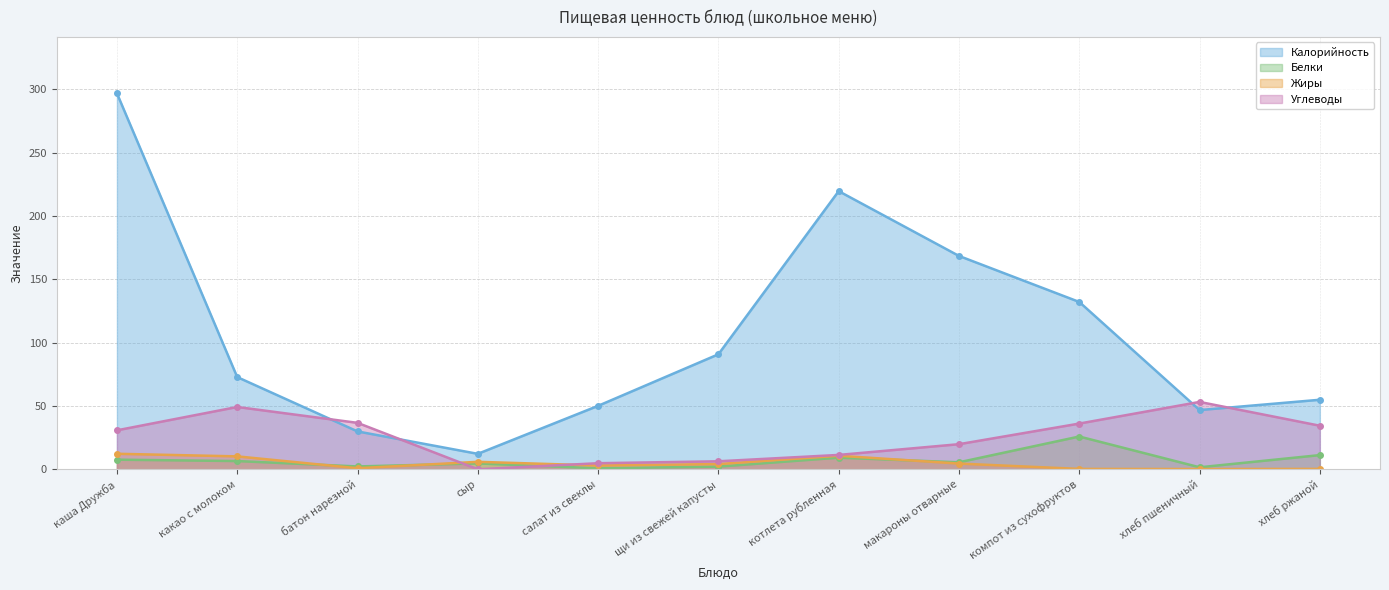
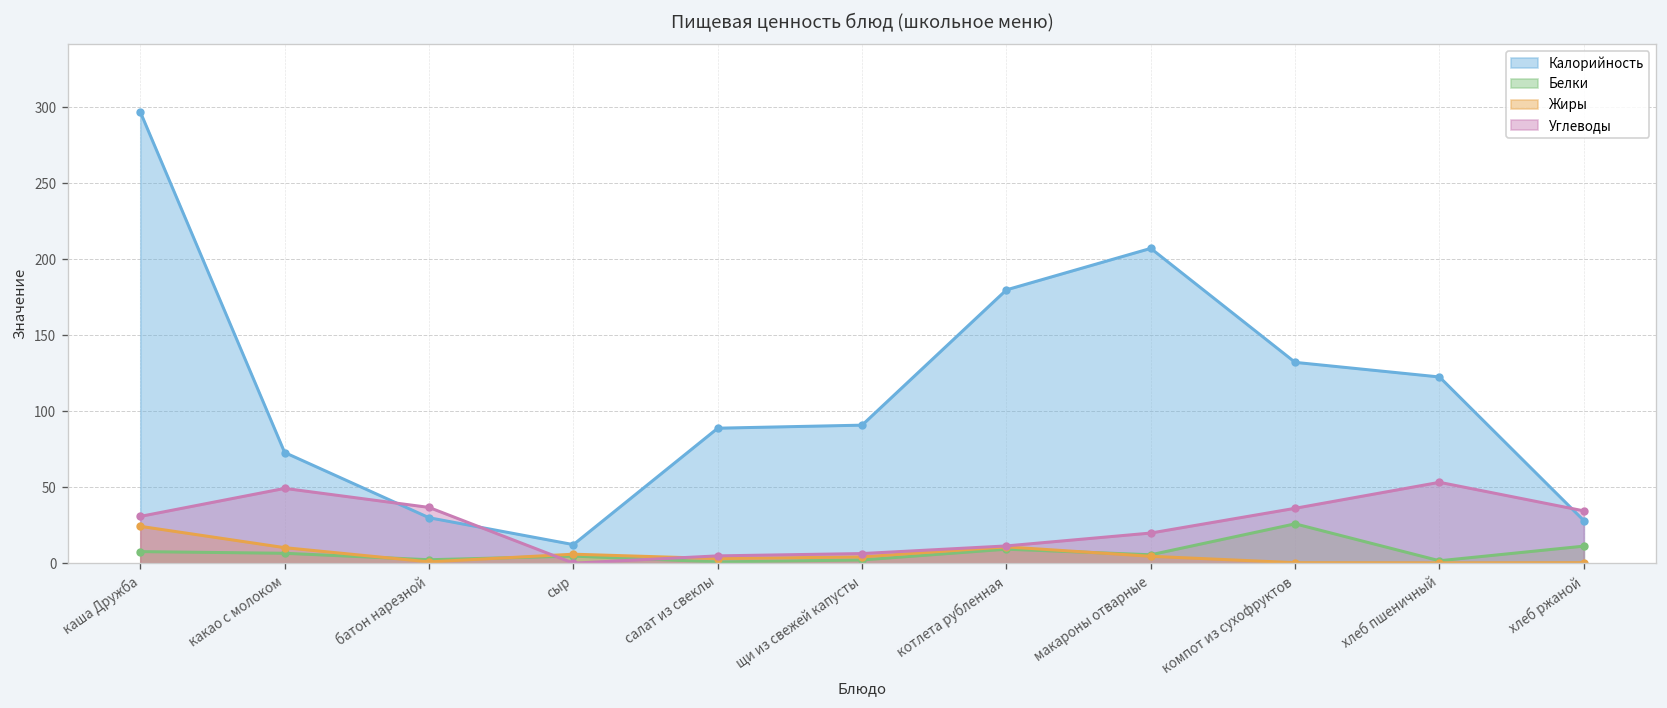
Жиры, каша Дружба: 12 -> 24
Калорийность, салат из свеклы: 50 -> 89
Калорийность, котлета рубленная: 220 -> 180
Калорийность, макароны отварные: 168 -> 207
Калорийность, хлеб пшеничный: 47 -> 123
Калорийность, хлеб ржаной: 55 -> 28
